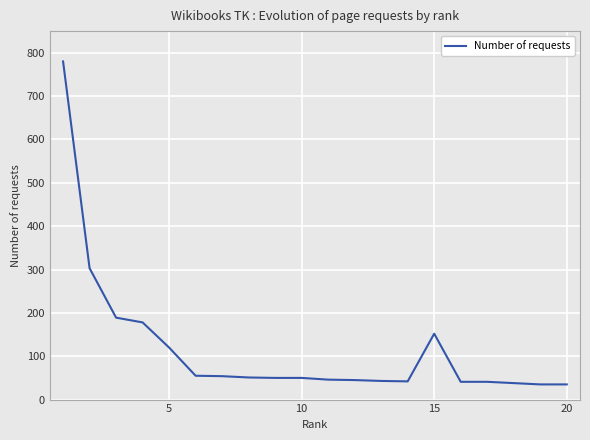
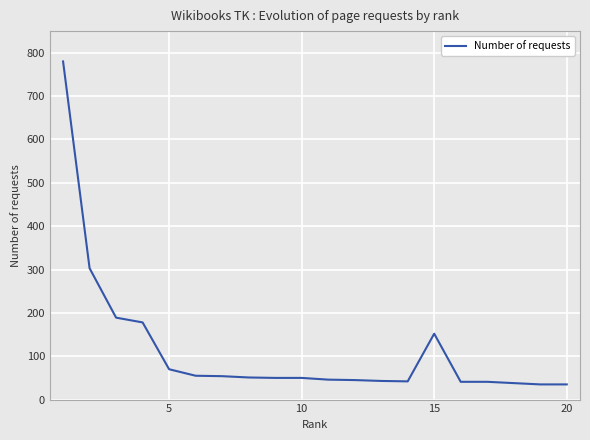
5: 120 -> 70
